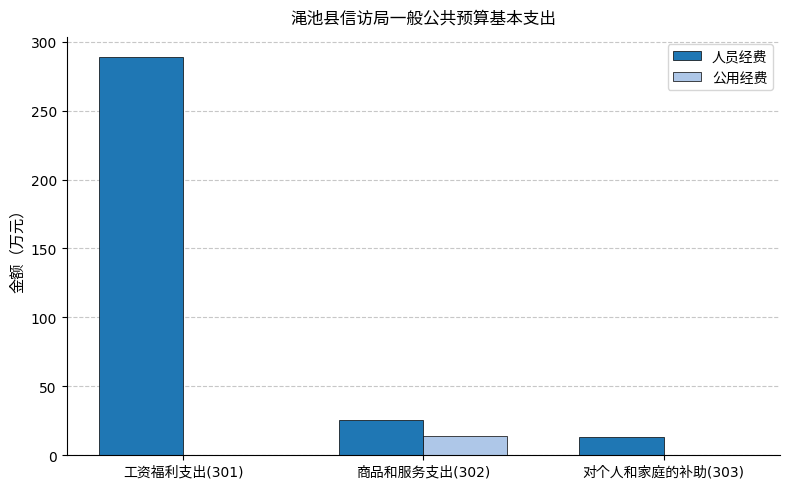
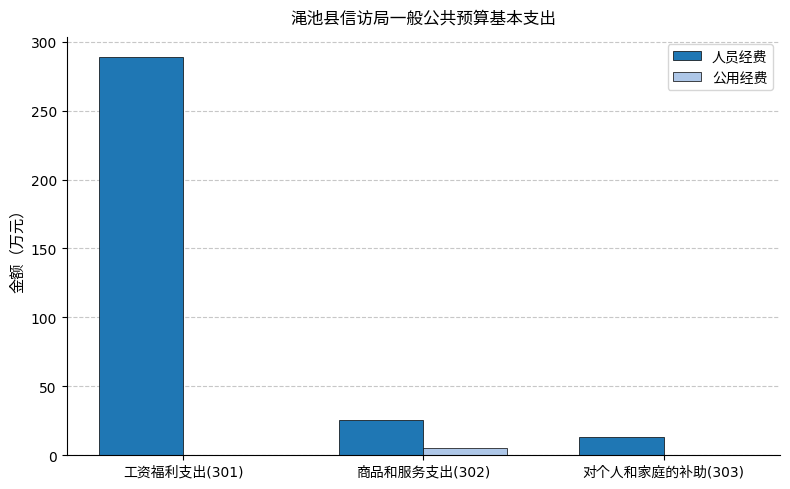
公用经费, 商品和服务支出(302): 14 -> 5
